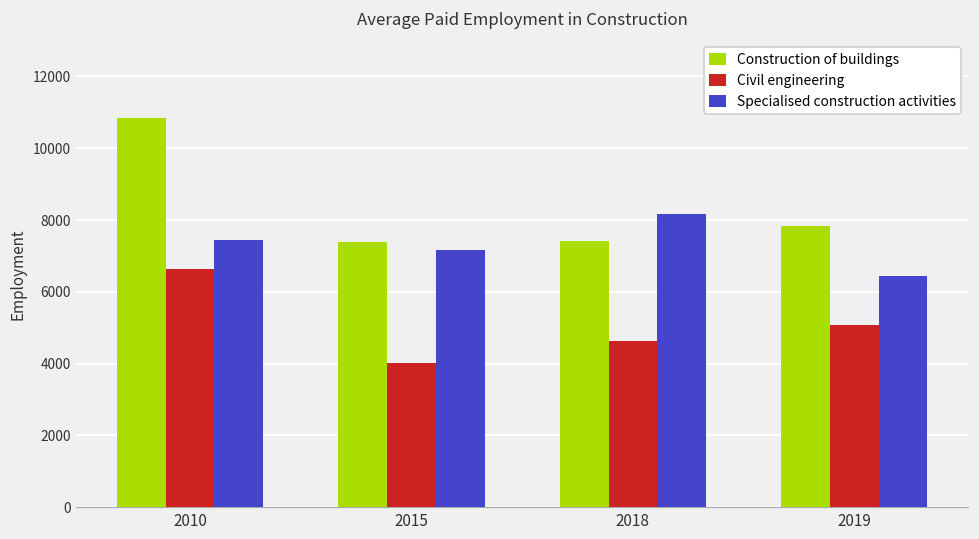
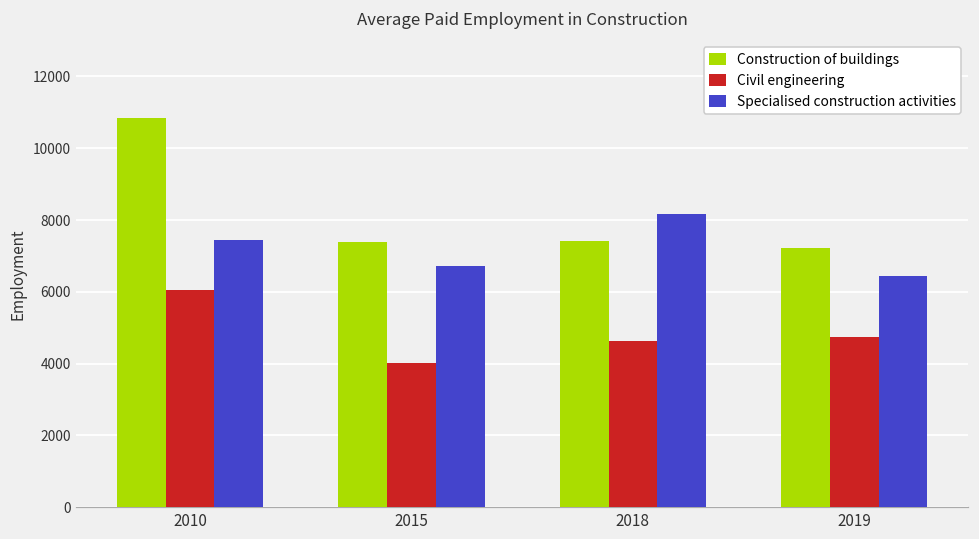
Civil engineering, 2010: 6600 -> 6100
Specialised construction activities, 2015: 7200 -> 6700
Construction of buildings, 2019: 7800 -> 7200
Civil engineering, 2019: 5100 -> 4700
